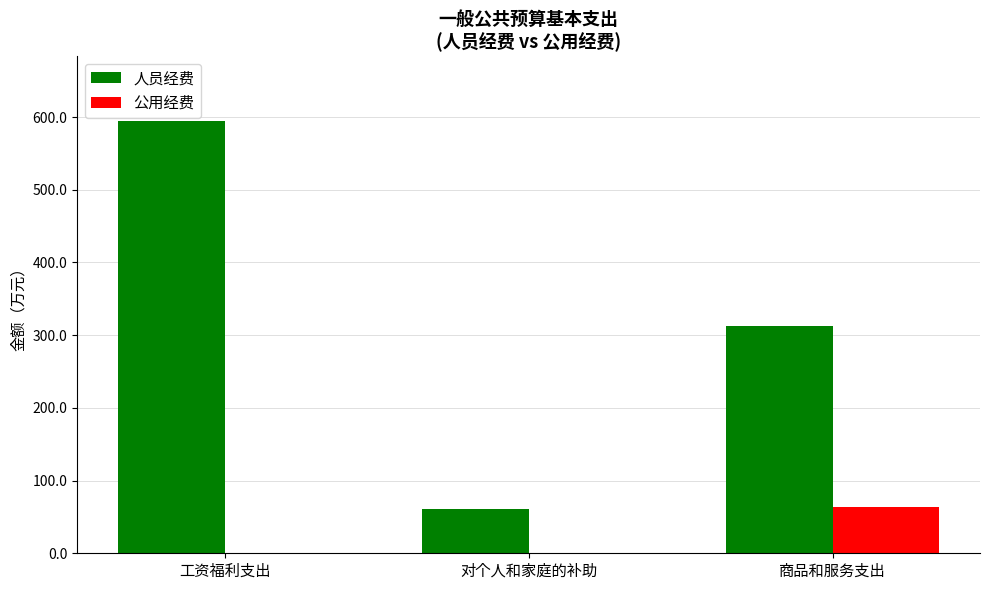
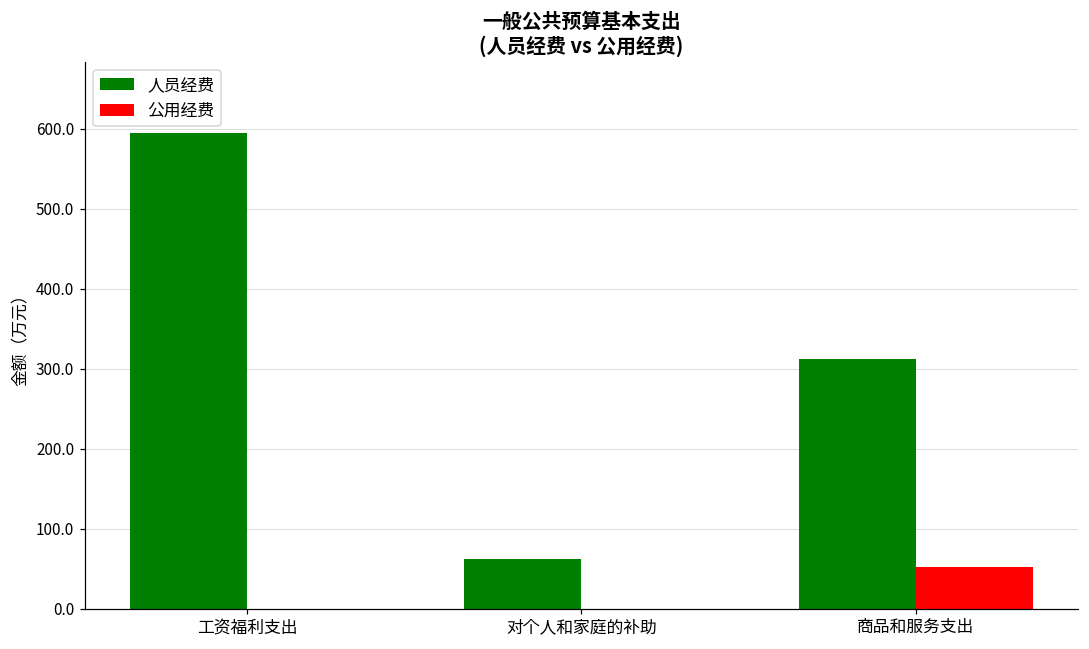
公用经费, 商品和服务支出: 60 -> 50
